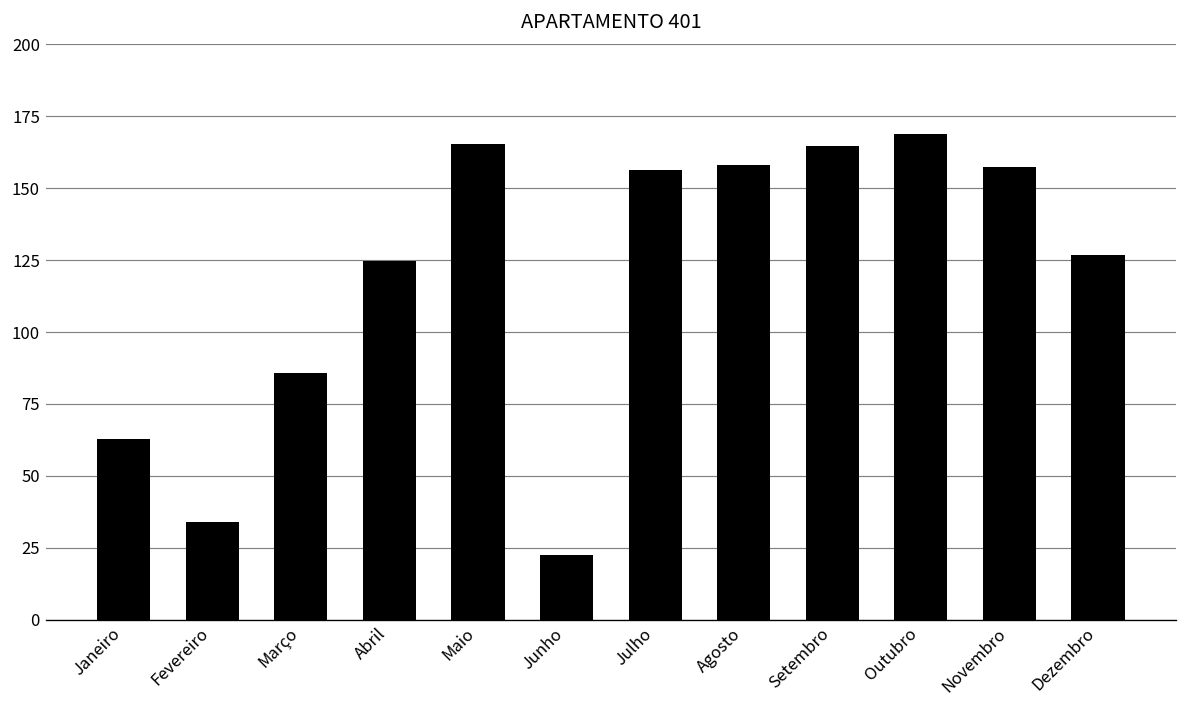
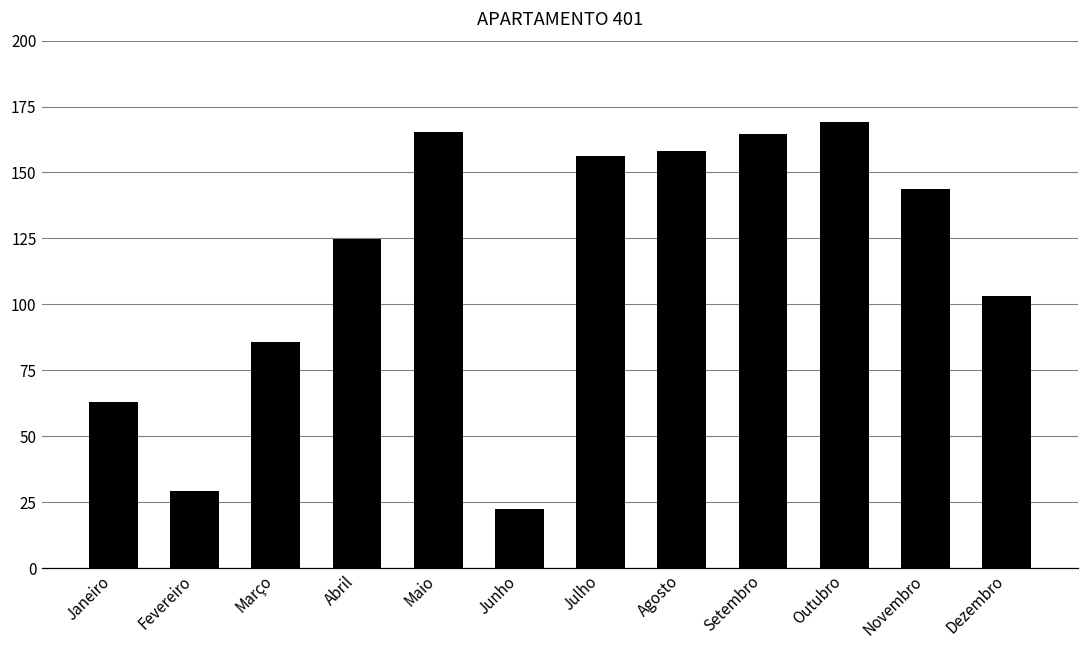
Fevereiro: 34 -> 29
Novembro: 157 -> 144
Dezembro: 127 -> 103
